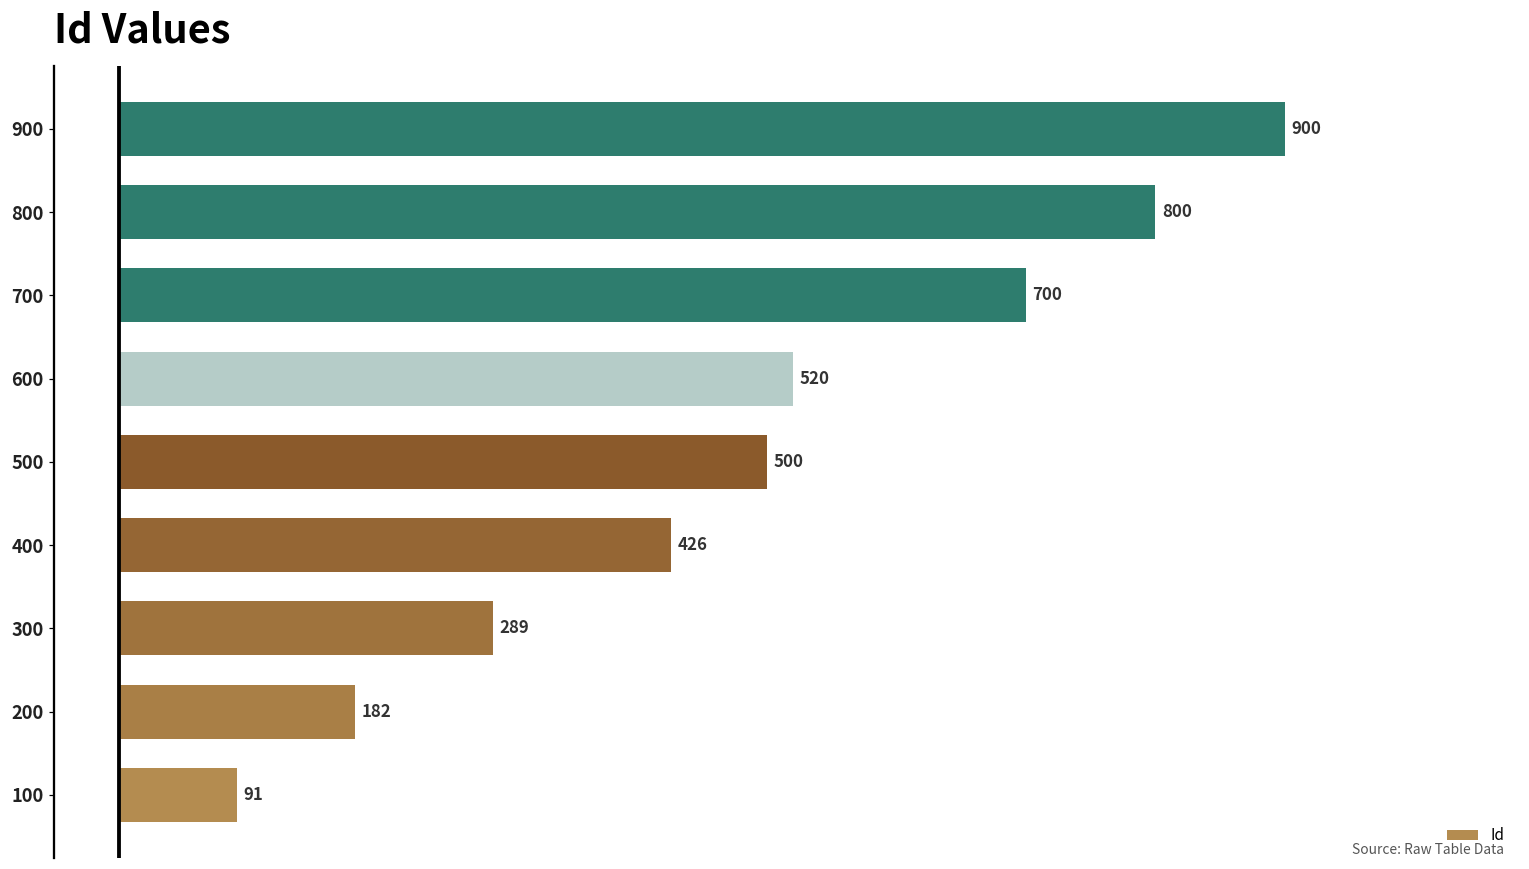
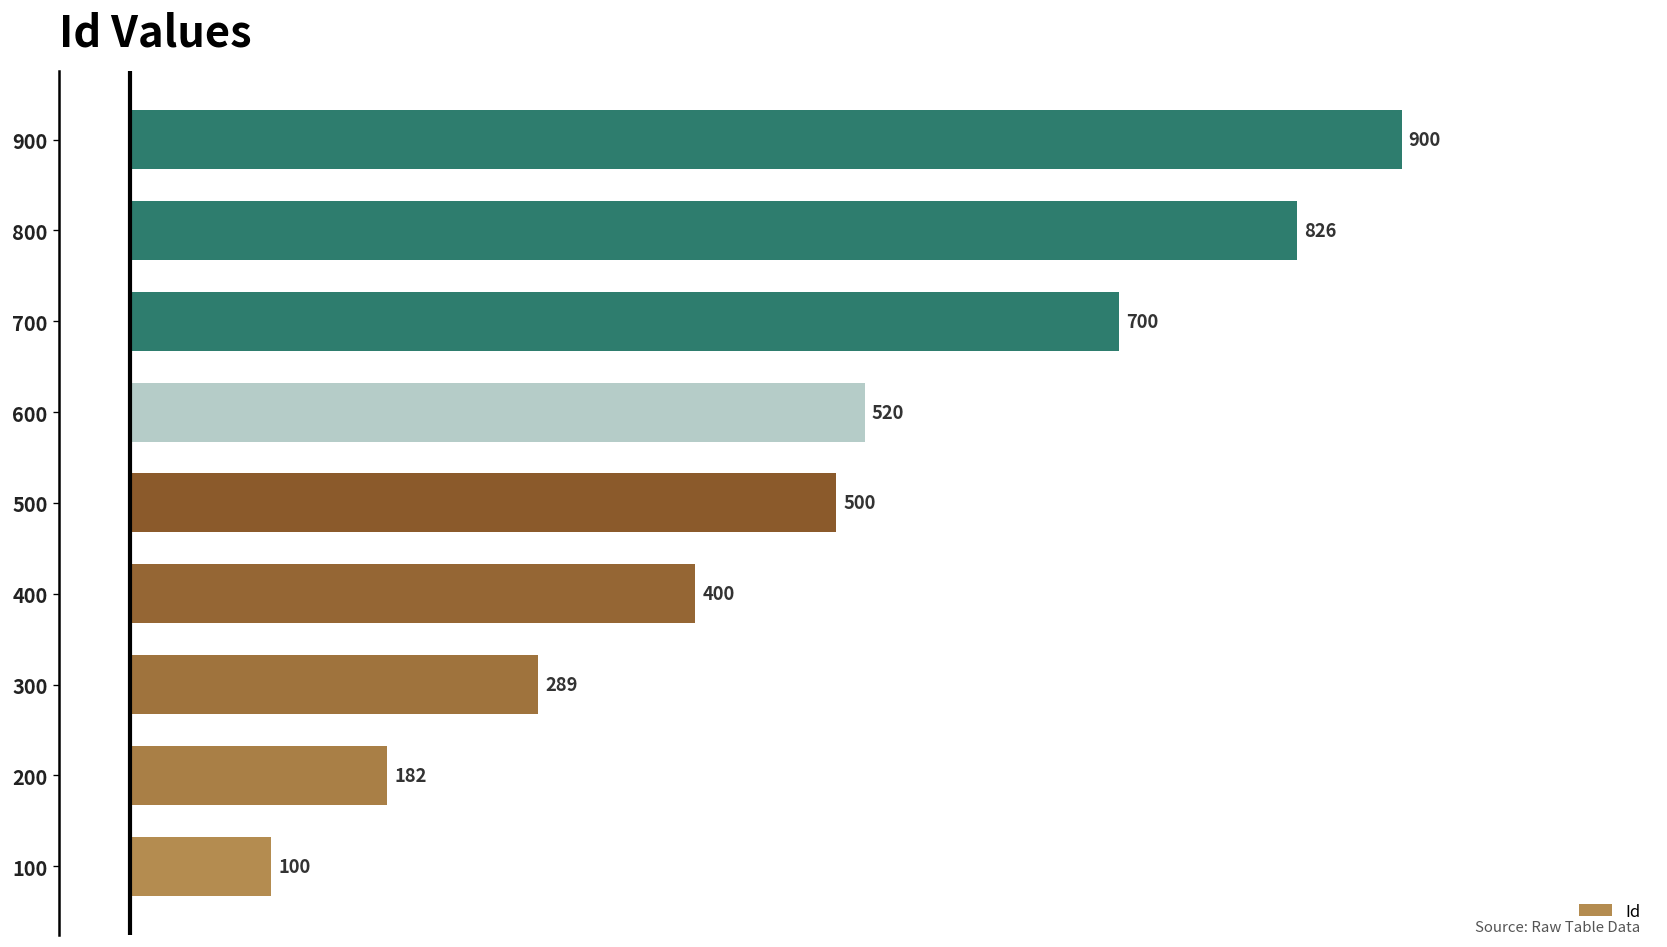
800: 800 -> 826
400: 426 -> 400
100: 91 -> 100
